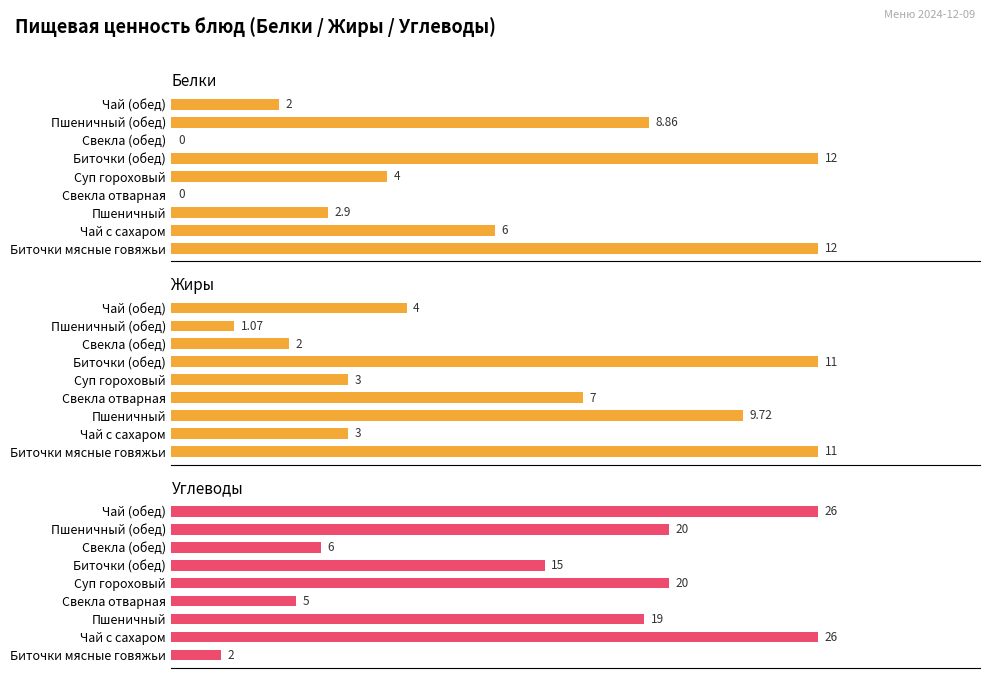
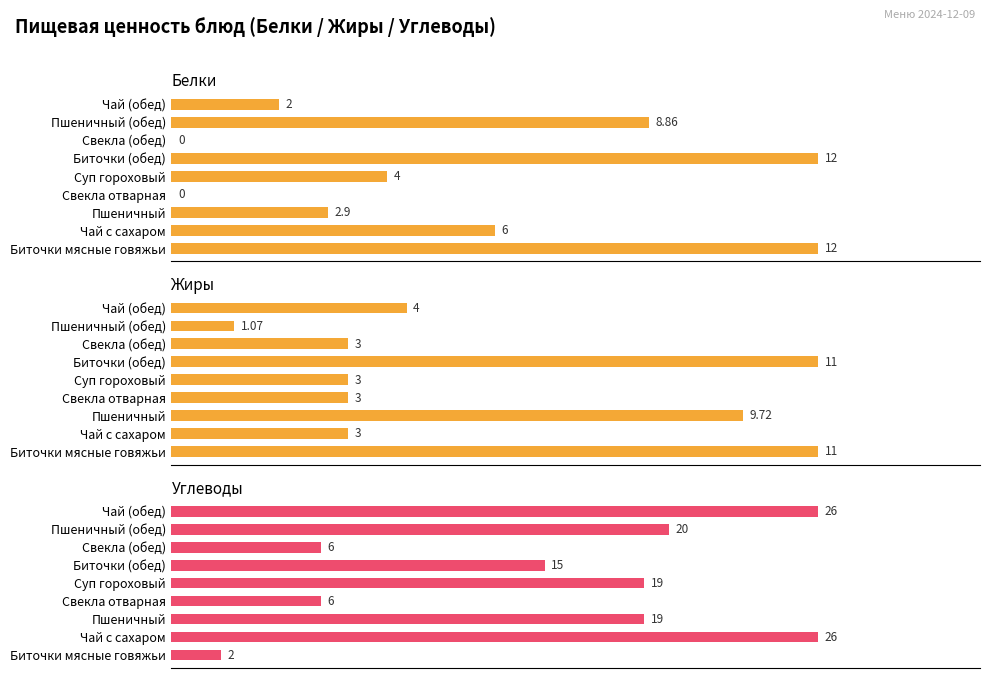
Жиры, Свекла (обед): 2 -> 3
Жиры, Свекла отварная: 7 -> 3
Углеводы, Суп гороховый: 20 -> 19
Углеводы, Свекла отварная: 5 -> 6
